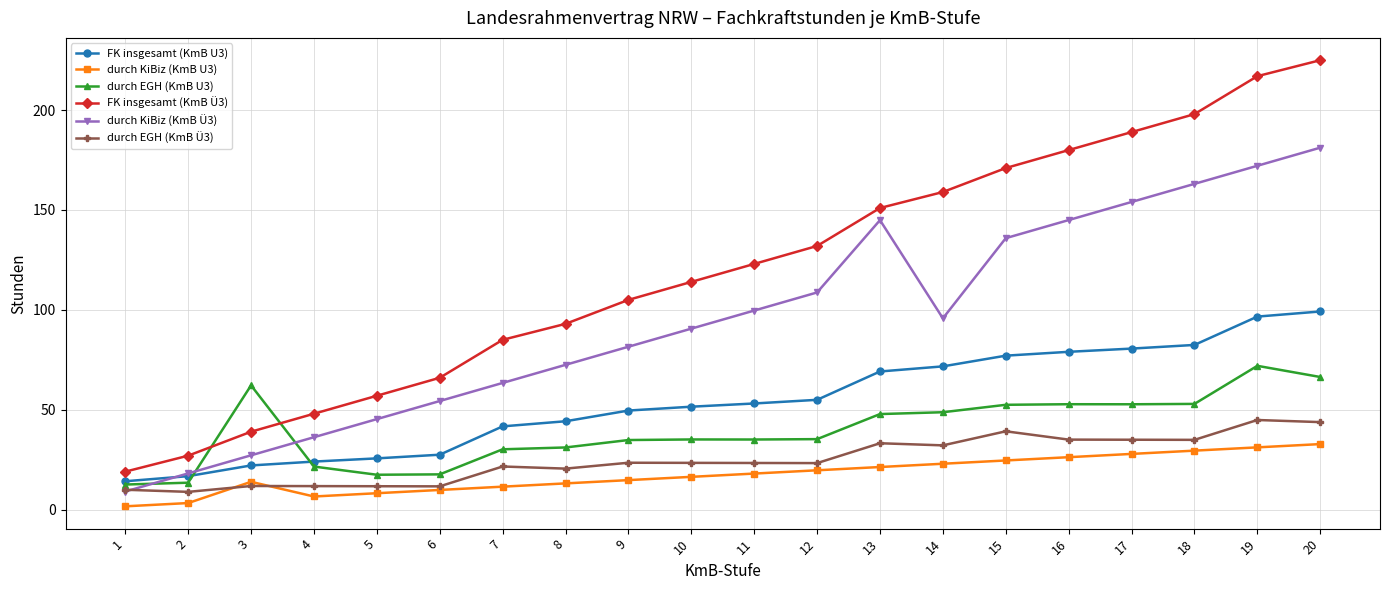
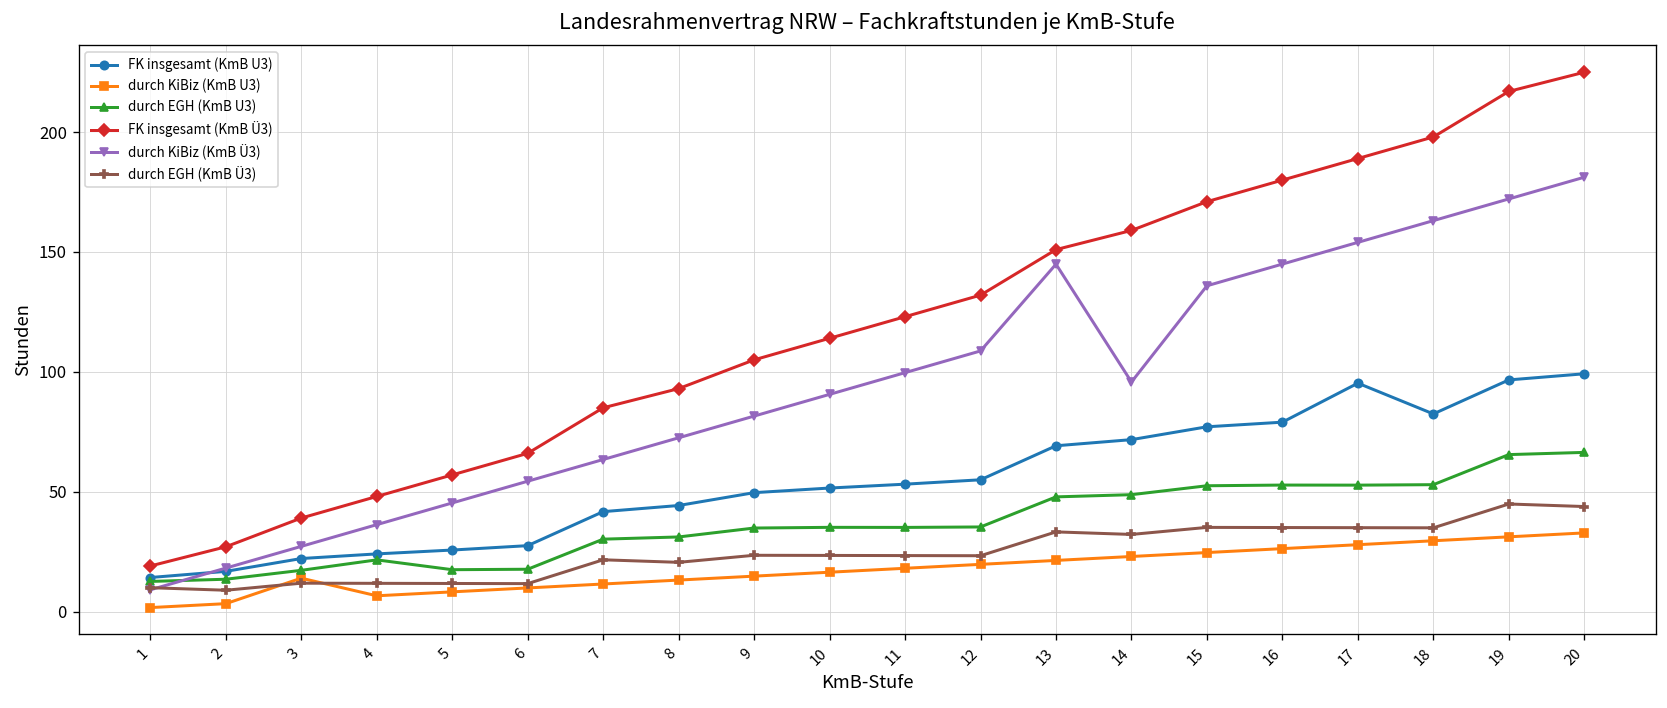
durch EGH (KmB U3), 3: 62 -> 17
durch EGH (KmB Ü3), 15: 39 -> 35
FK insgesamt (KmB U3), 17: 81 -> 95
durch EGH (KmB U3), 19: 72 -> 65
